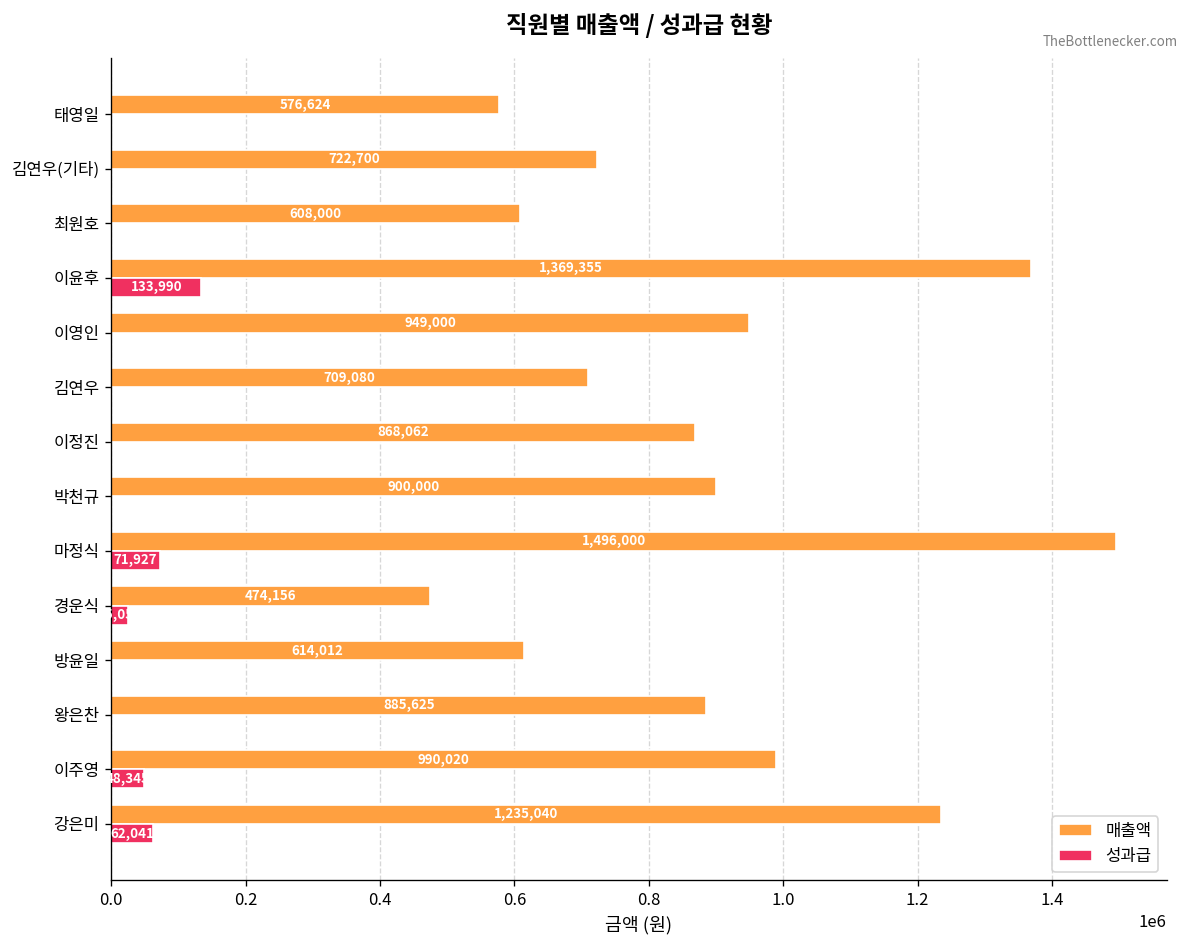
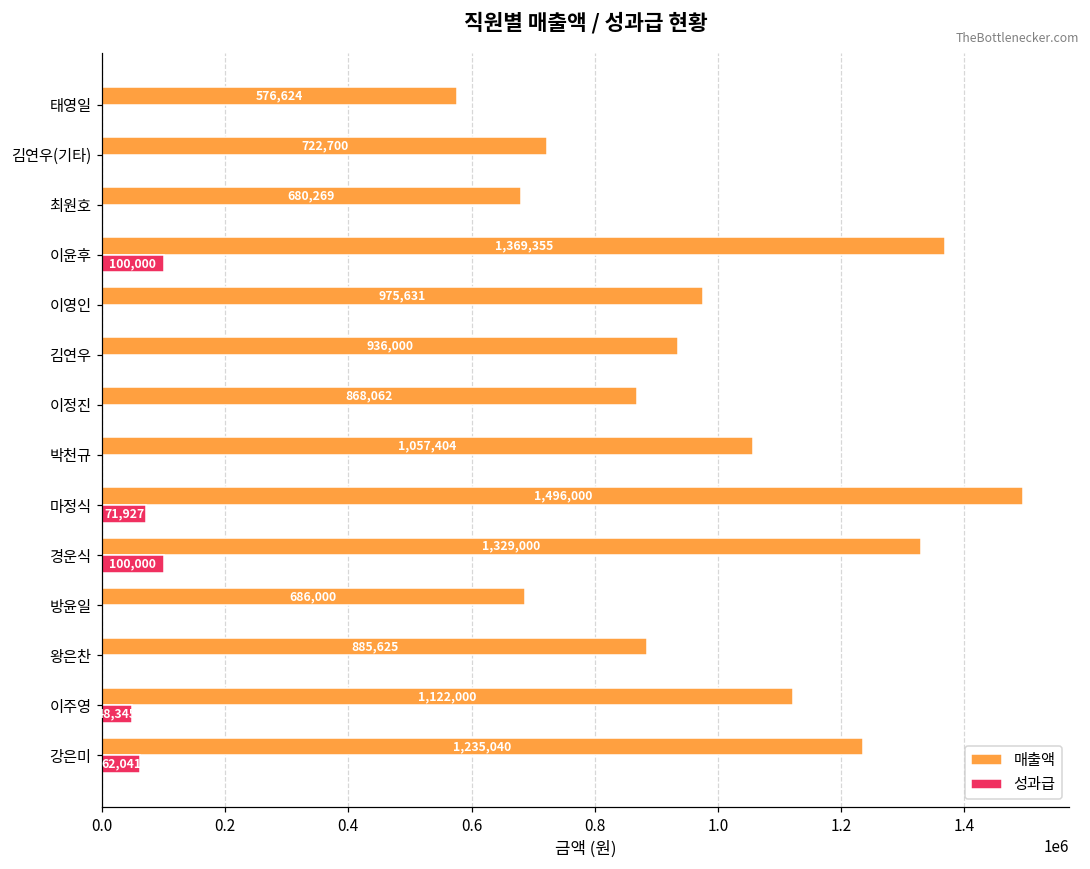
매출액, 최원호: 608,000 -> 680,269
성과급, 이윤후: 133,990 -> 100,000
매출액, 이영인: 949,000 -> 975,631
매출액, 김연우: 709,080 -> 936,000
매출액, 박천규: 900,000 -> 1,057,404
매출액, 경운식: 474,156 -> 1,329,000
성과급, 경운식: 30000 -> 100000
매출액, 방윤일: 614,012 -> 686,000
매출액, 이주영: 990,020 -> 1,122,000
